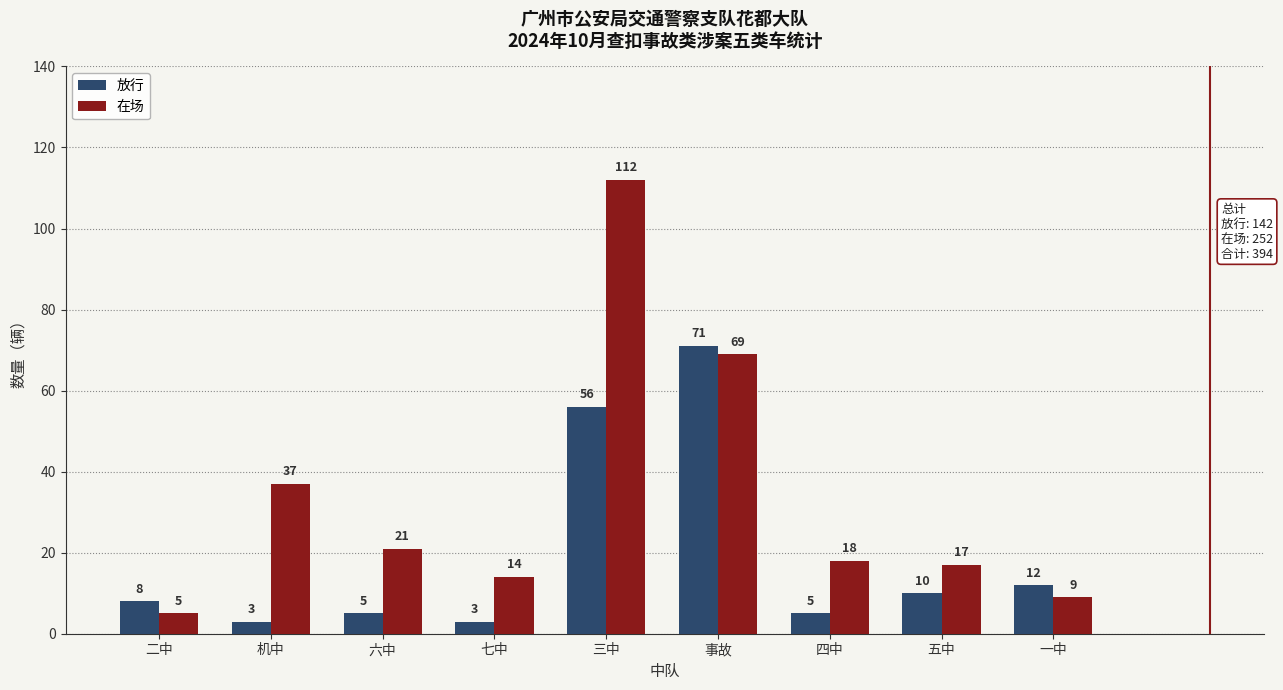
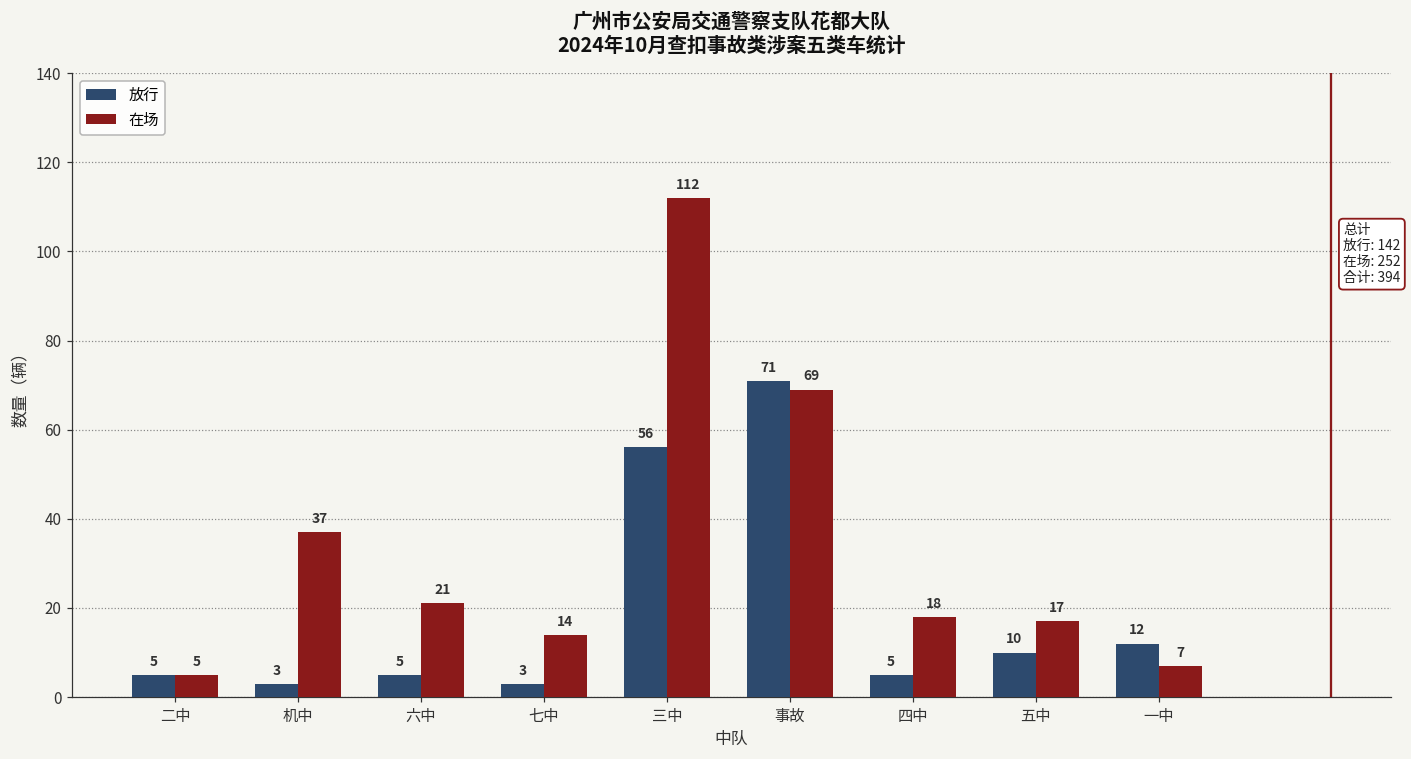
放行, 二中: 8 -> 5
在场, 一中: 9 -> 7
